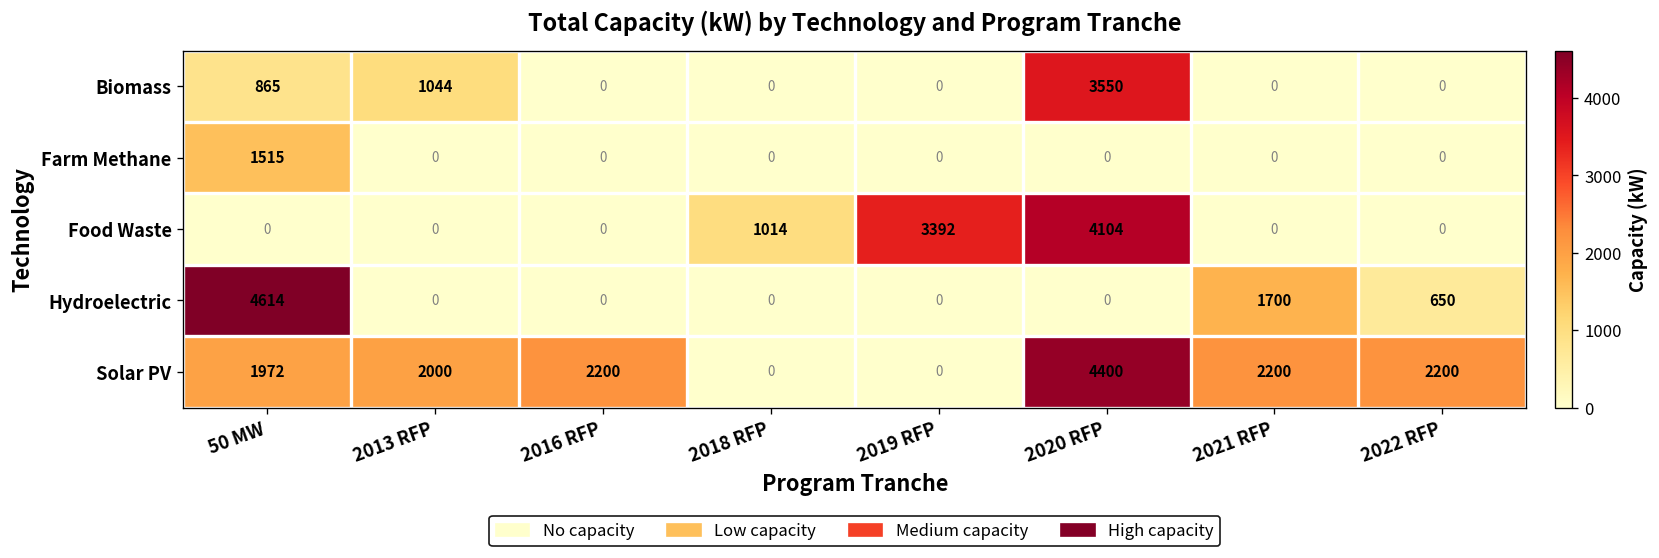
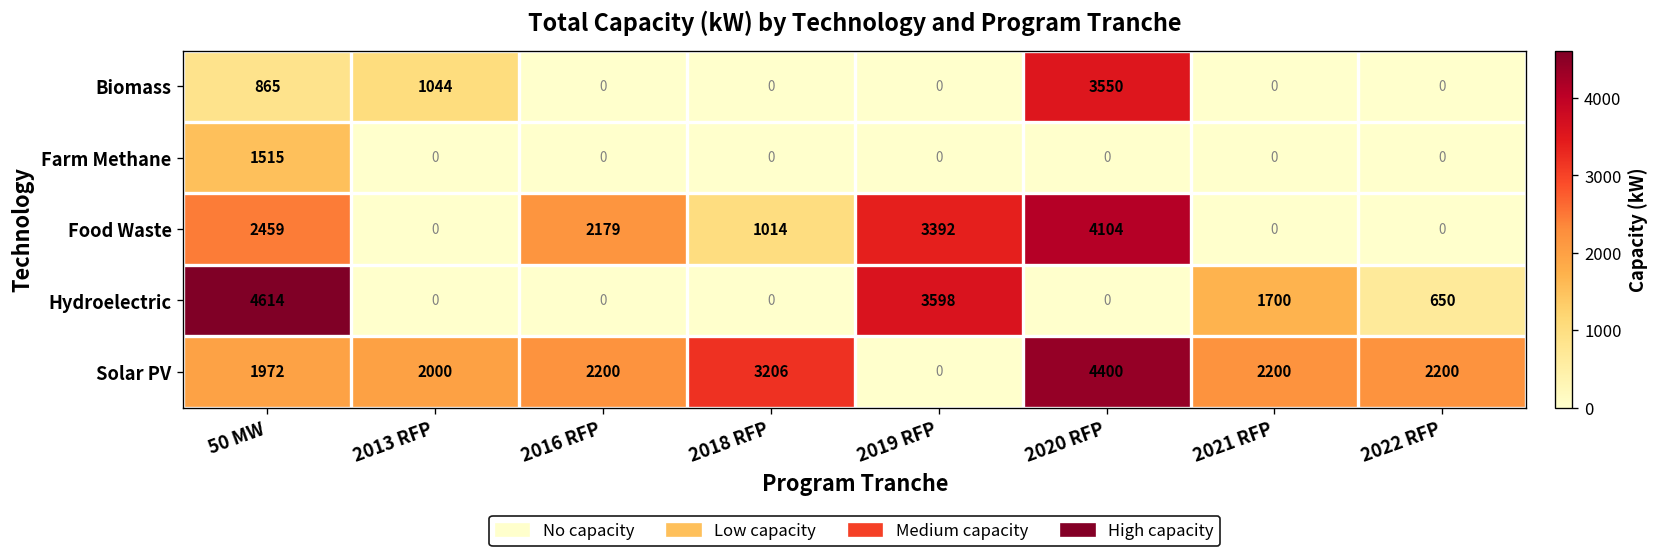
Food Waste, 50 MW: 0 -> 2459
Food Waste, 2016 RFP: 0 -> 2179
Hydroelectric, 2019 RFP: 0 -> 3598
Solar PV, 2018 RFP: 0 -> 3206
